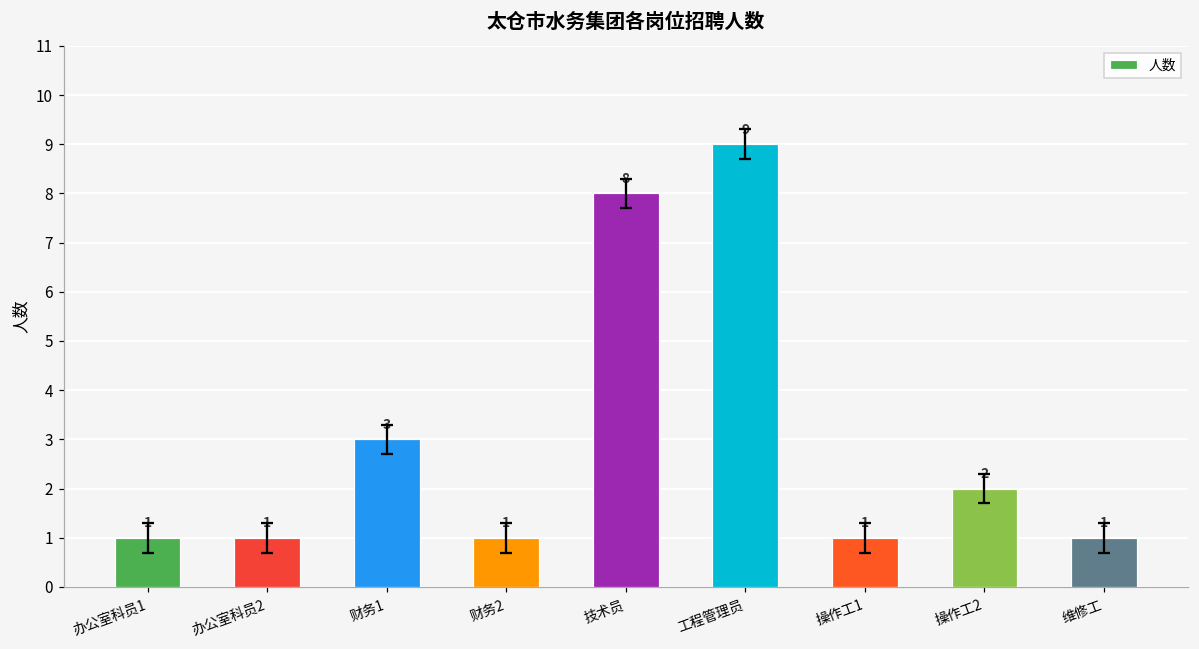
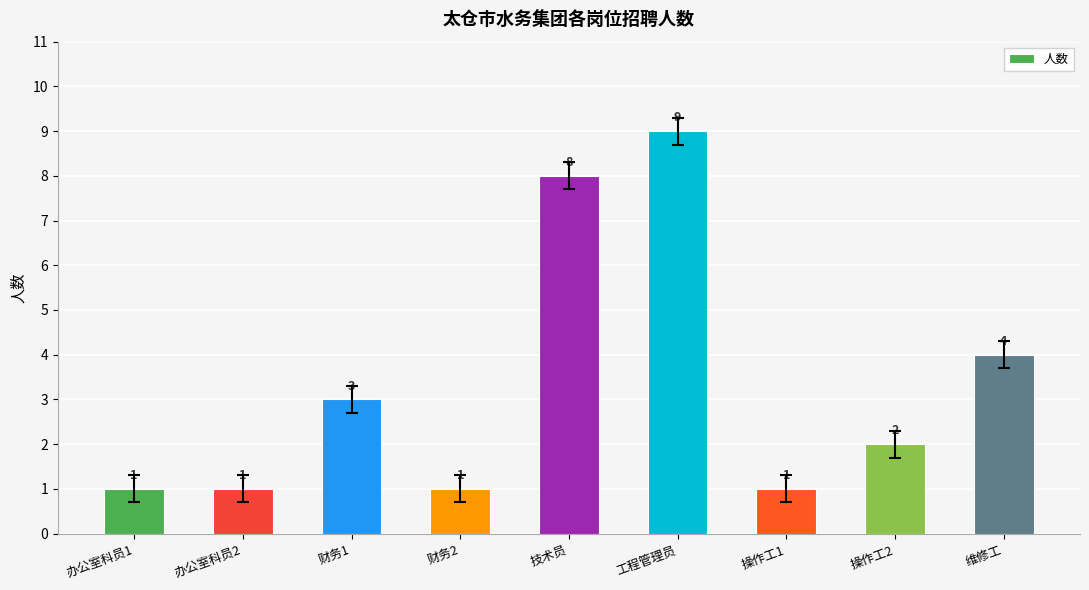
人数, 维修工: 1 -> 4
